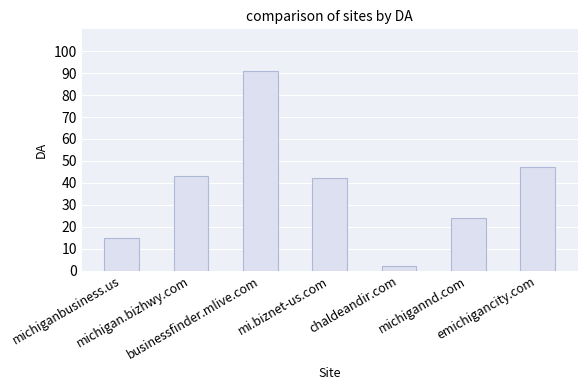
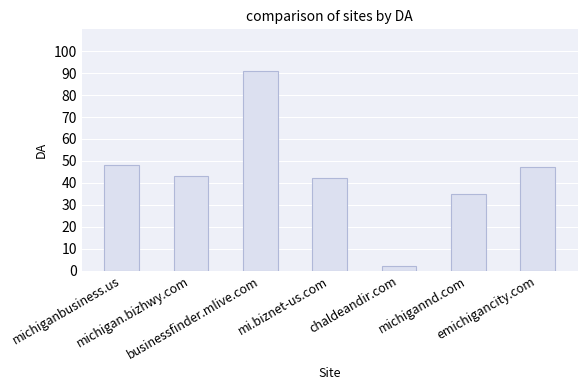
michiganbusiness.us: 15 -> 48
michigannd.com: 24 -> 35
